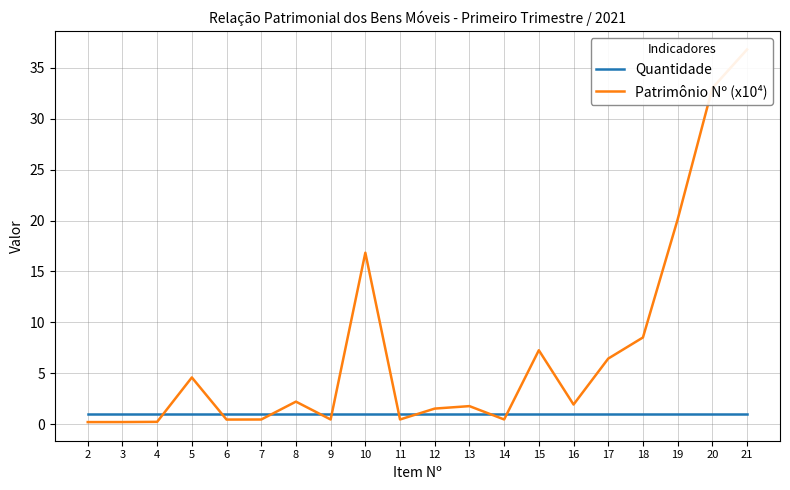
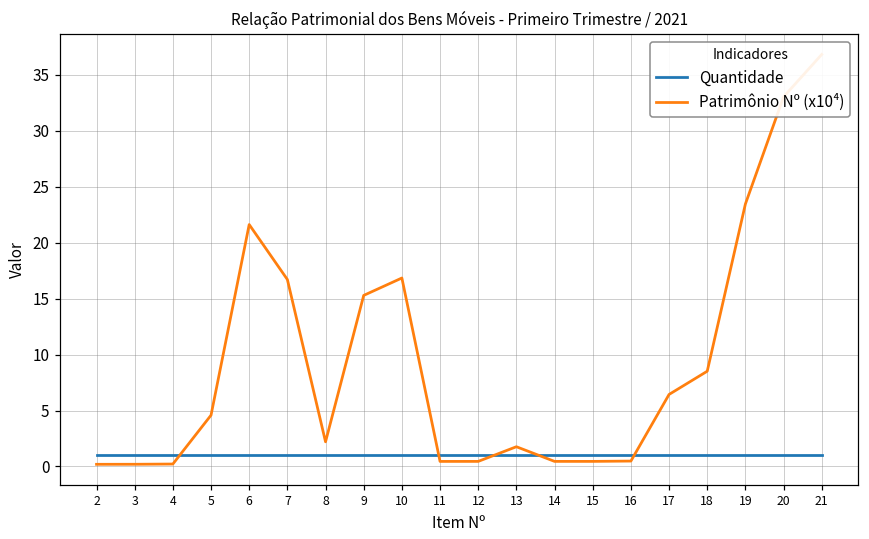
Patrimônio Nº (x10⁴), 6: 0.4 -> 21.6
Patrimônio Nº (x10⁴), 7: 0.4 -> 16.7
Patrimônio Nº (x10⁴), 9: 0.4 -> 15.3
Patrimônio Nº (x10⁴), 12: 1.5 -> 0.5
Patrimônio Nº (x10⁴), 15: 7.3 -> 0.5
Patrimônio Nº (x10⁴), 16: 1.9 -> 0.5
Patrimônio Nº (x10⁴), 19: 20.1 -> 23.5
